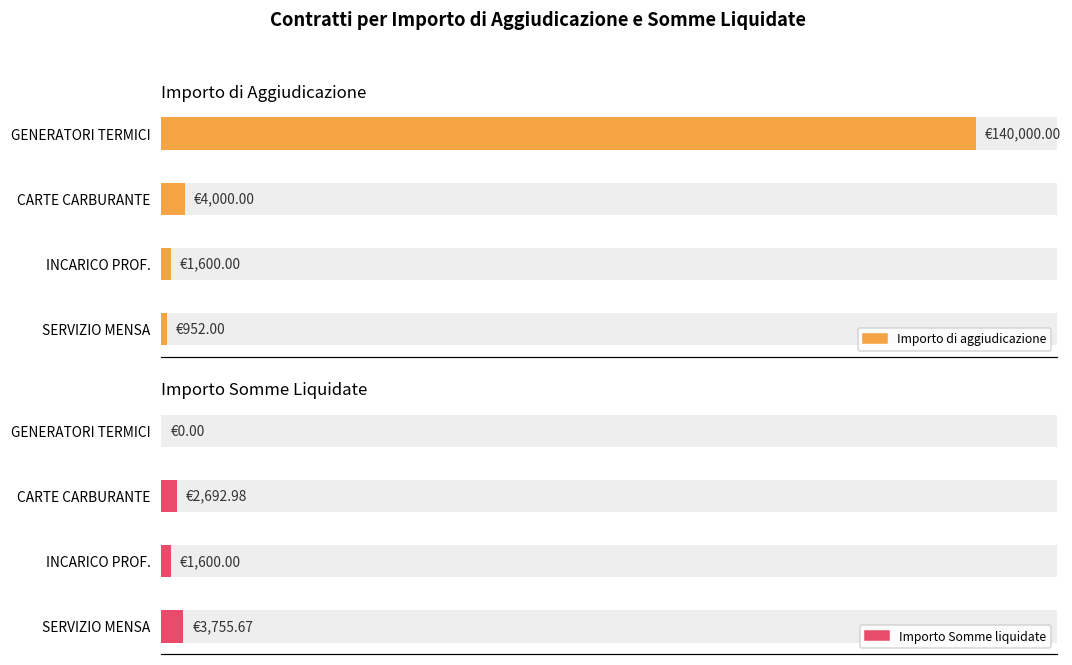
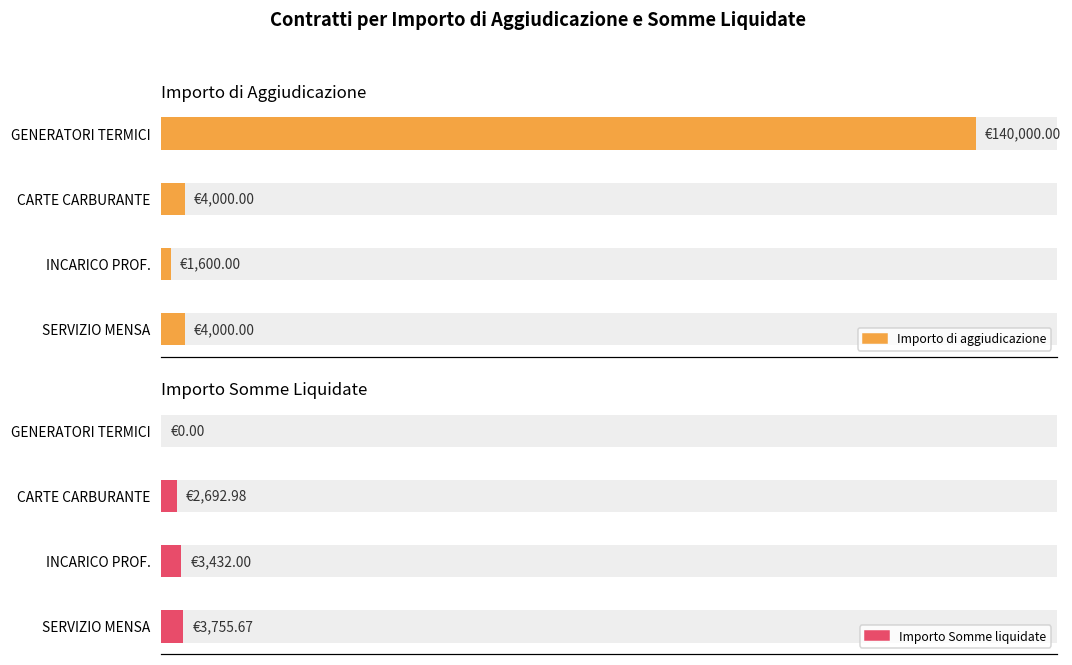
Importo di Aggiudicazione, Importo di aggiudicazione, SERVIZIO MENSA: €952.00 -> €4,000.00
Importo Somme Liquidate, Importo Somme liquidate, INCARICO PROF.: €1,600.00 -> €3,432.00
